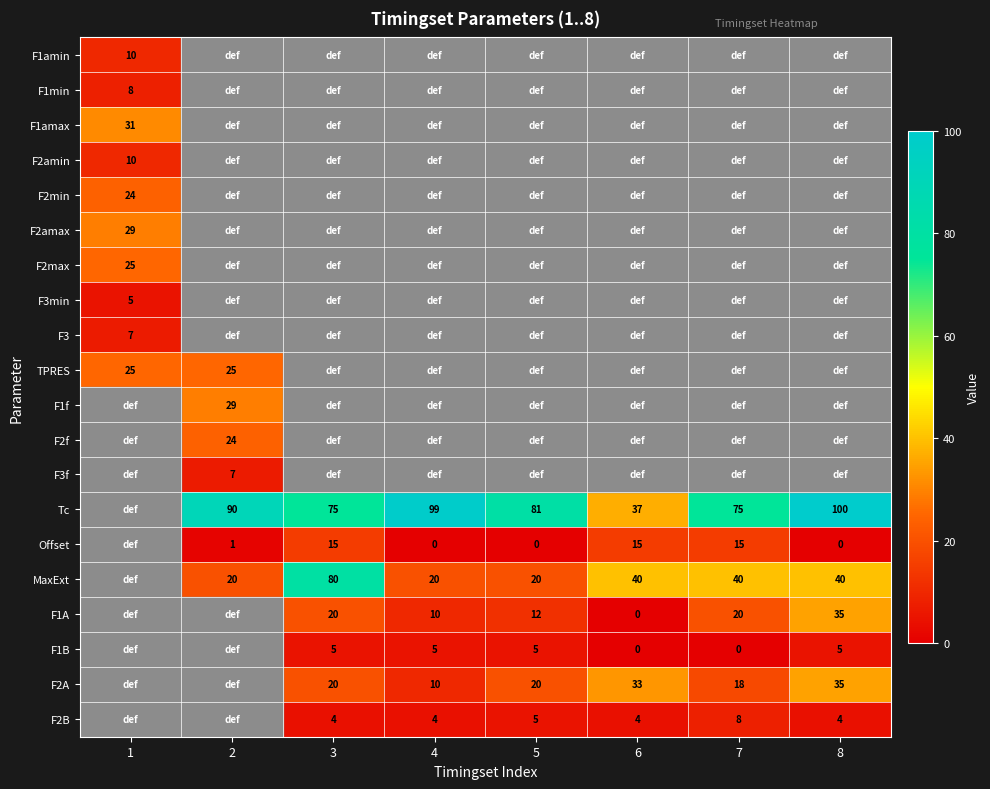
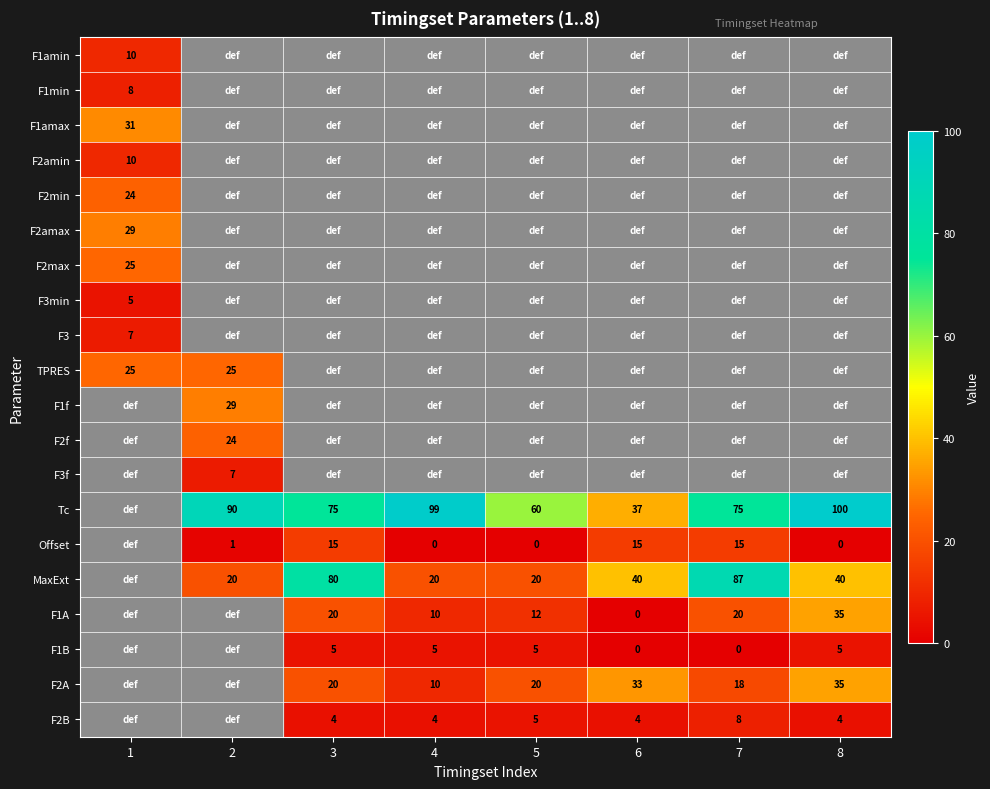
Tc, 5: 81 -> 60
MaxExt, 7: 40 -> 87
